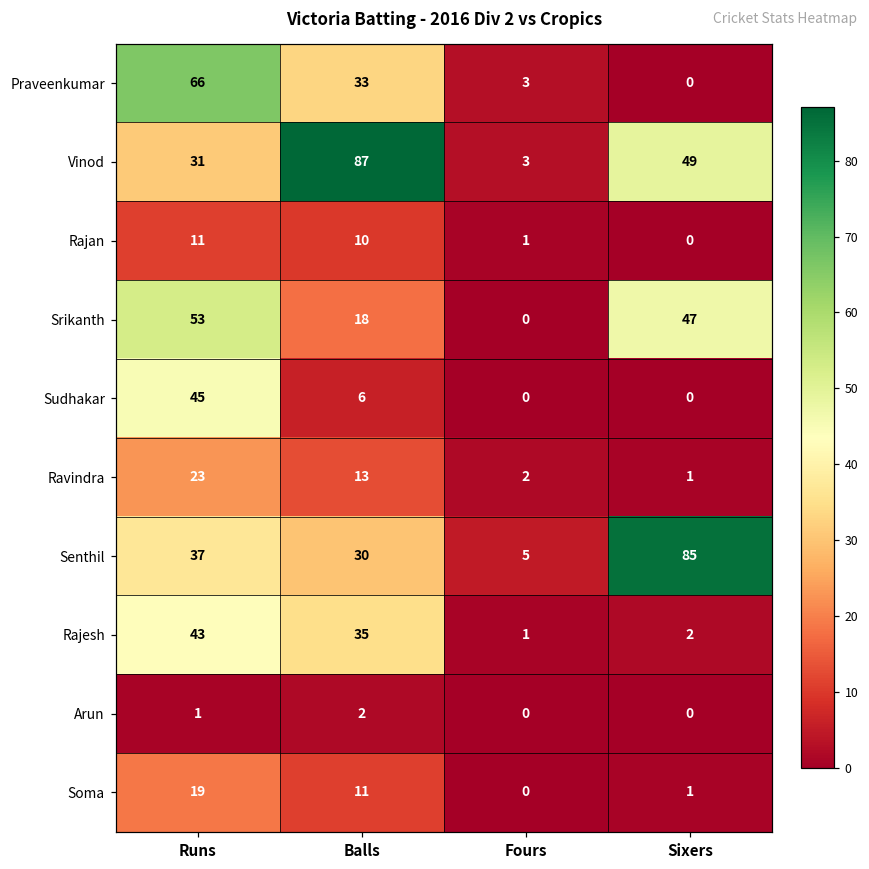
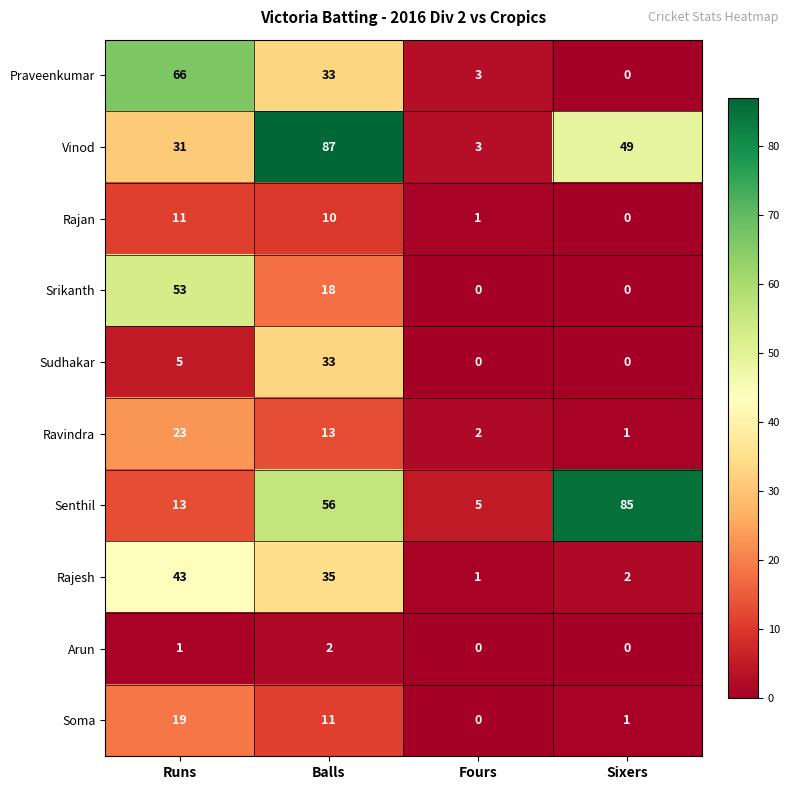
Srikanth, Sixers: 47 -> 0
Sudhakar, Runs: 45 -> 5
Sudhakar, Balls: 6 -> 33
Senthil, Runs: 37 -> 13
Senthil, Balls: 30 -> 56
